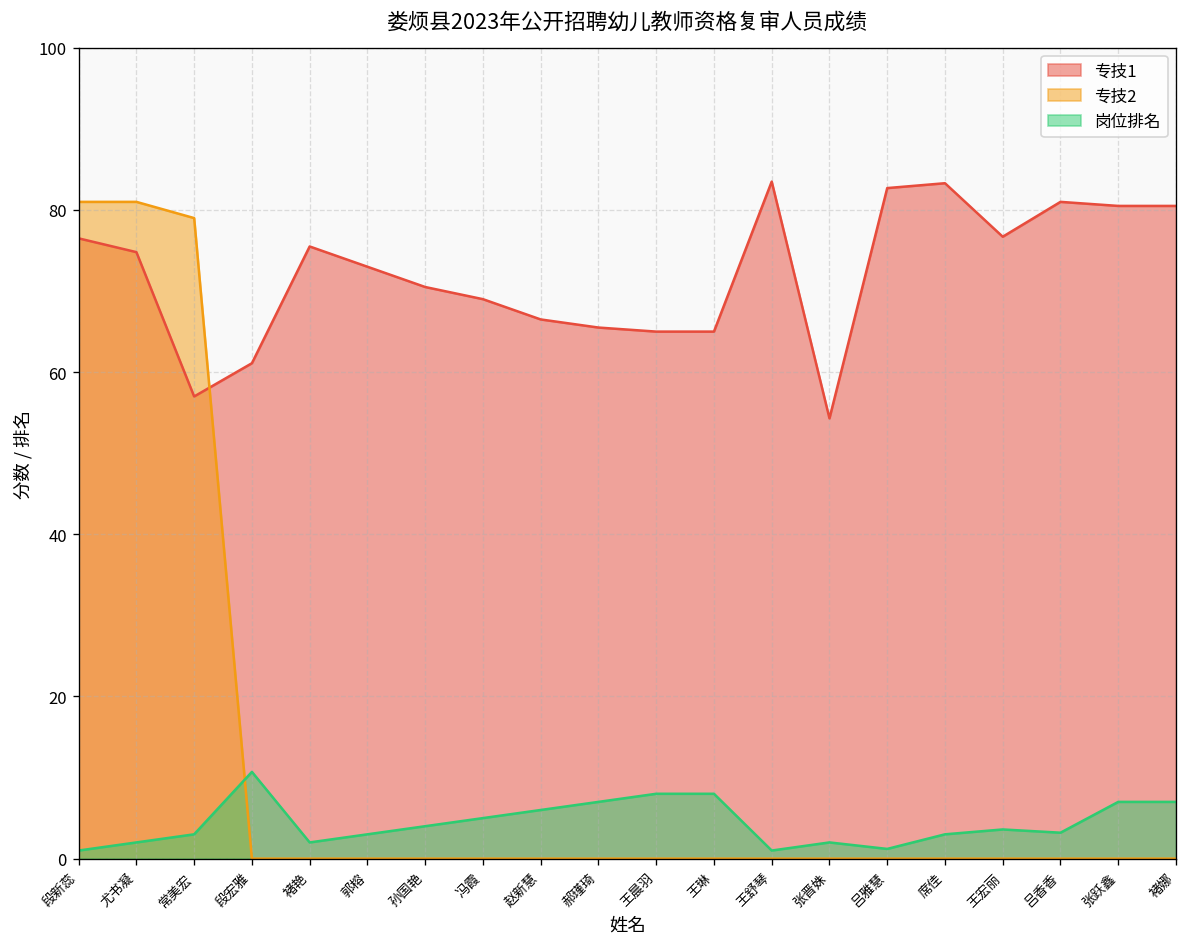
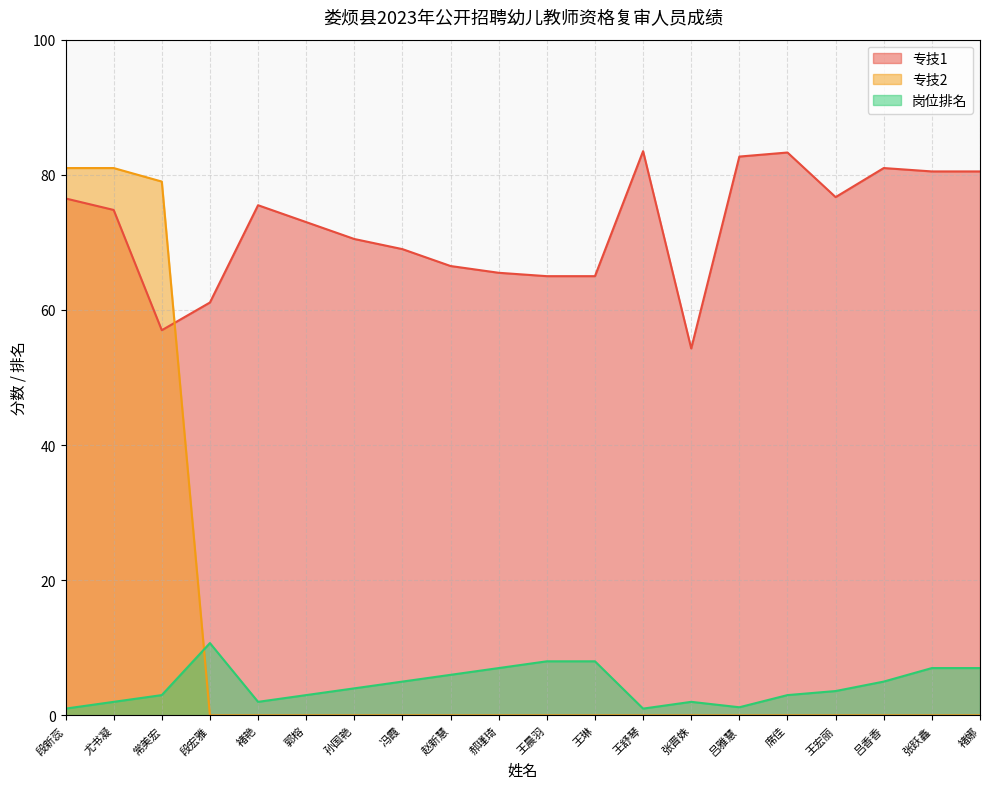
岗位排名, 吕香香: 3 -> 5
